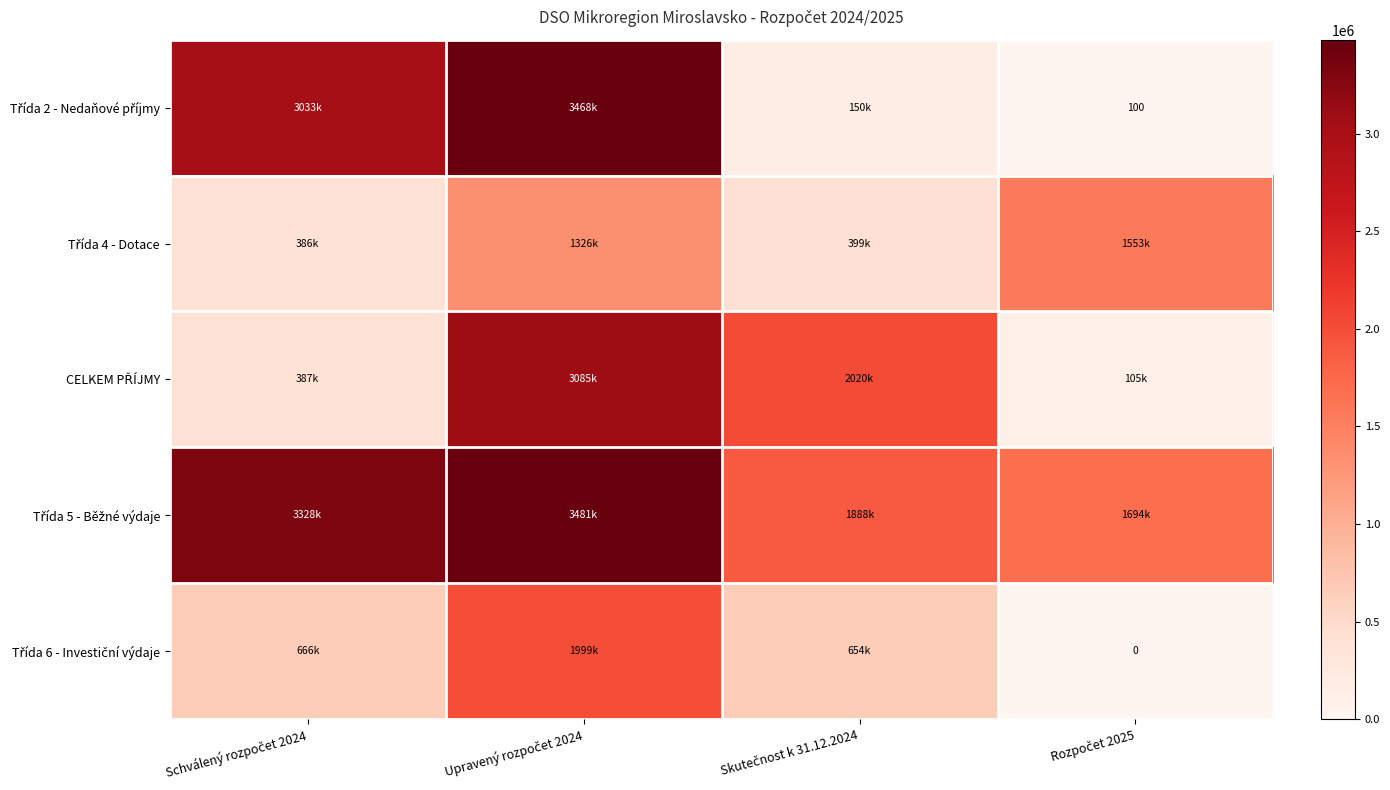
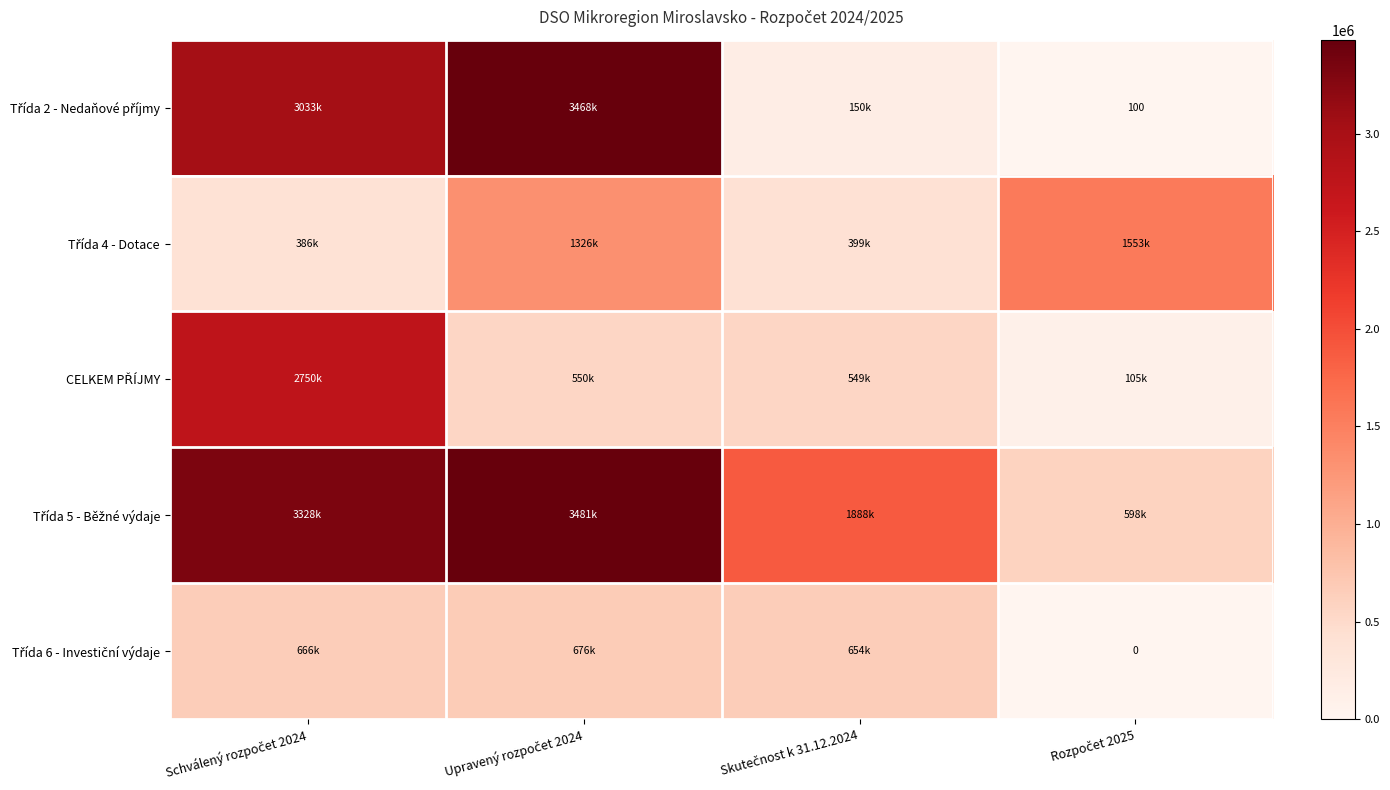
CELKEM PŘÍJMY, Schválený rozpočet 2024: 387k -> 2750k
CELKEM PŘÍJMY, Upravený rozpočet 2024: 3085k -> 550k
CELKEM PŘÍJMY, Skutečnost k 31.12.2024: 2020k -> 549k
Třída 5 - Běžné výdaje, Rozpočet 2025: 1694k -> 598k
Třída 6 - Investiční výdaje, Upravený rozpočet 2024: 1999k -> 676k
